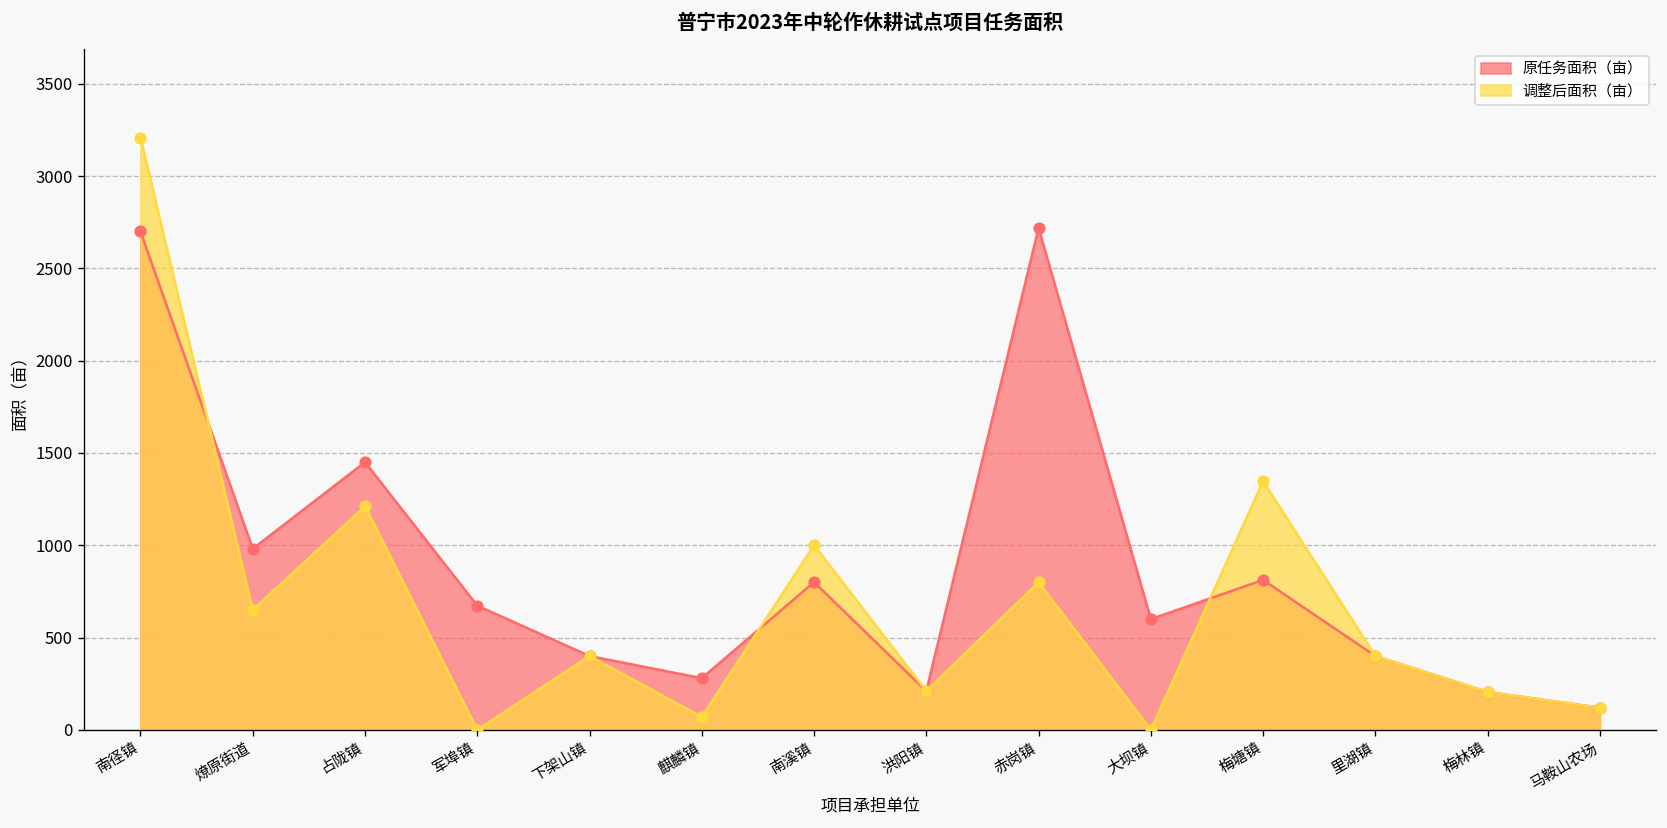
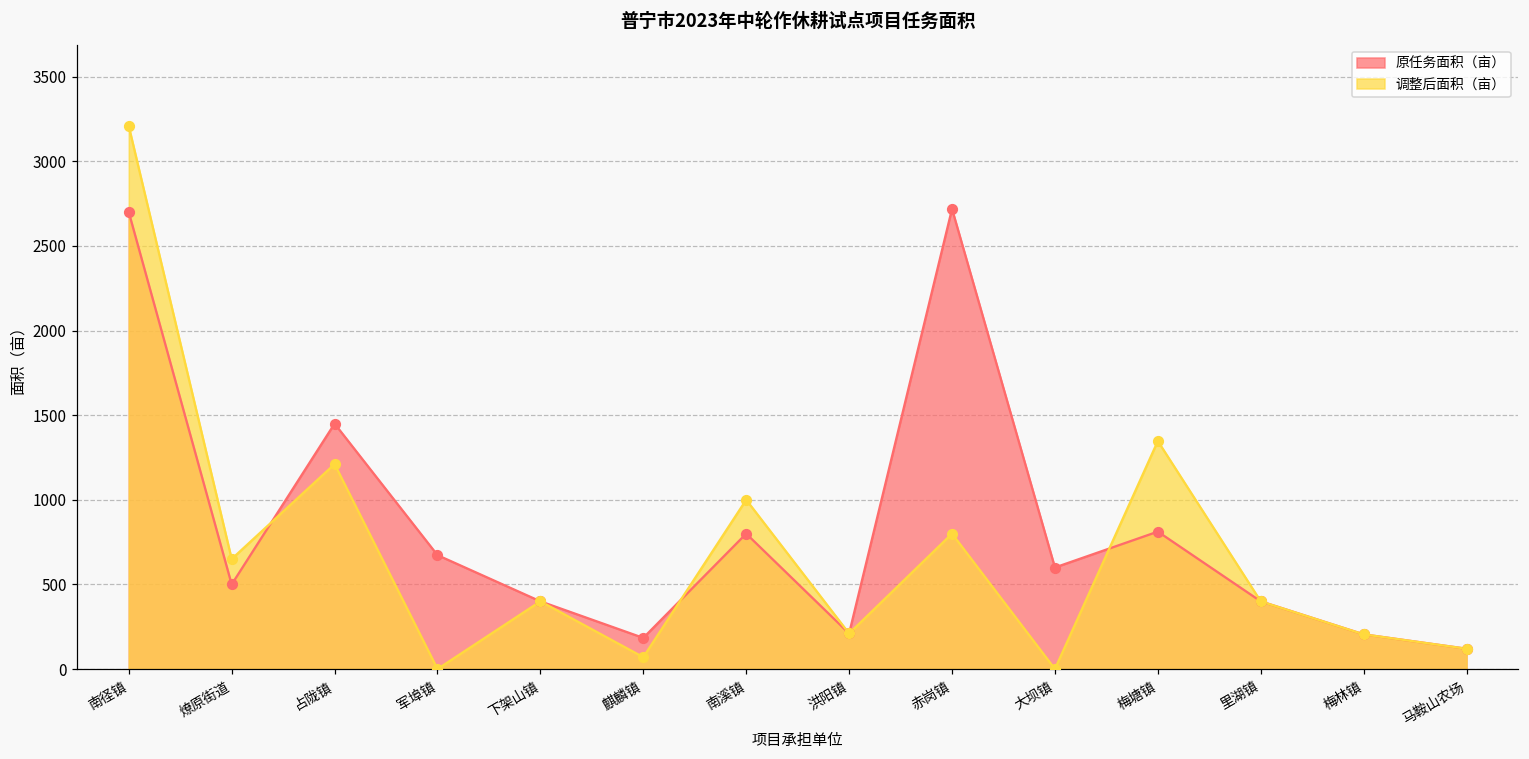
原任务面积（亩）, 燎原街道: 980 -> 500
原任务面积（亩）, 麒麟镇: 280 -> 180
